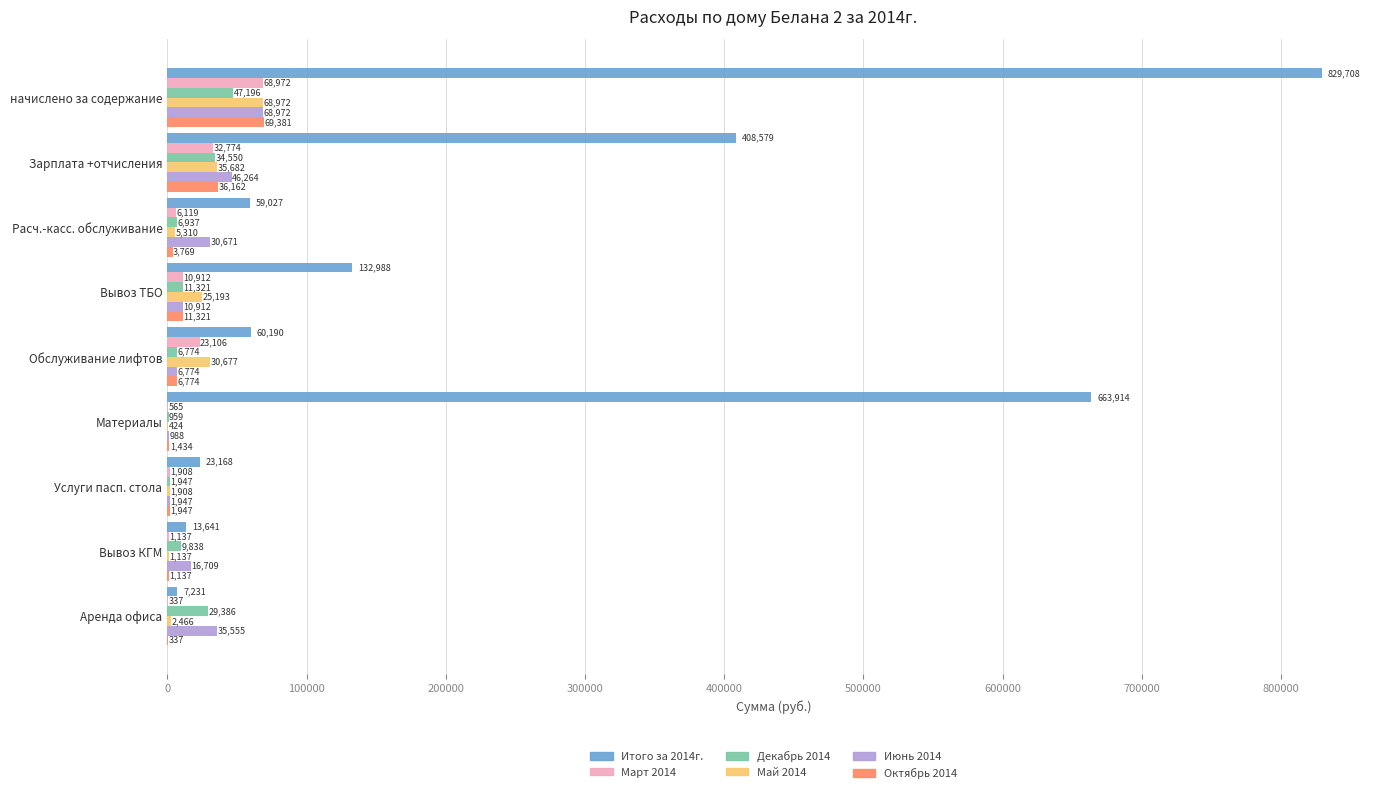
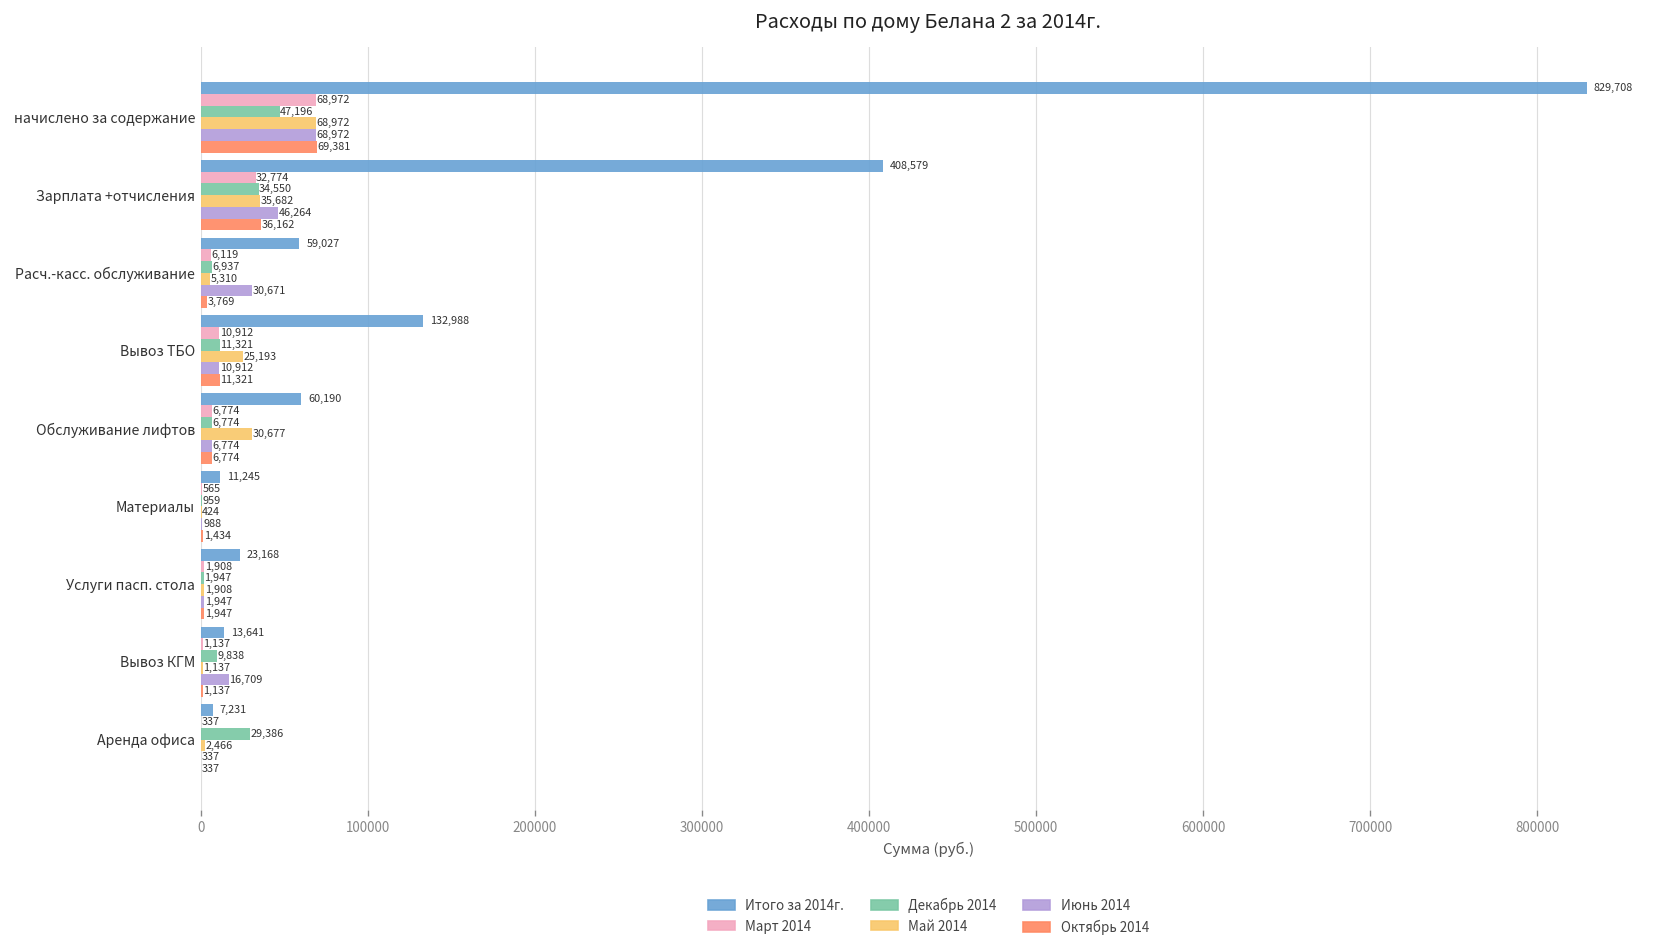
Март 2014, Обслуживание лифтов: 23,106 -> 6,774
Итого за 2014г., Материалы: 663,914 -> 11,245
Июнь 2014, Аренда офиса: 35,555 -> 337
